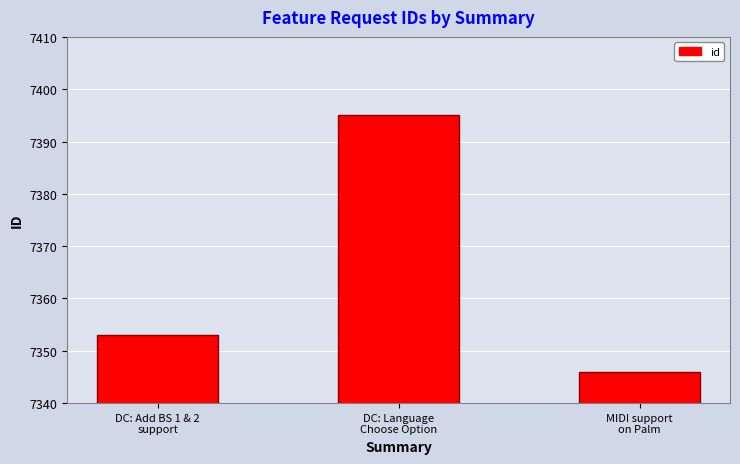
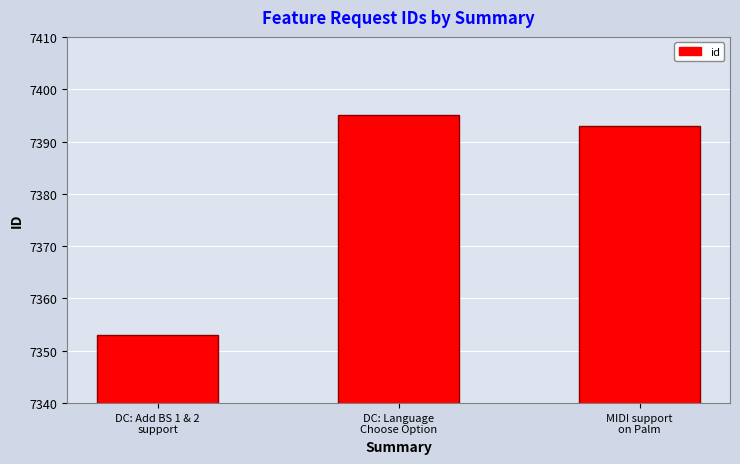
MIDI support on Palm: 7346 -> 7393
